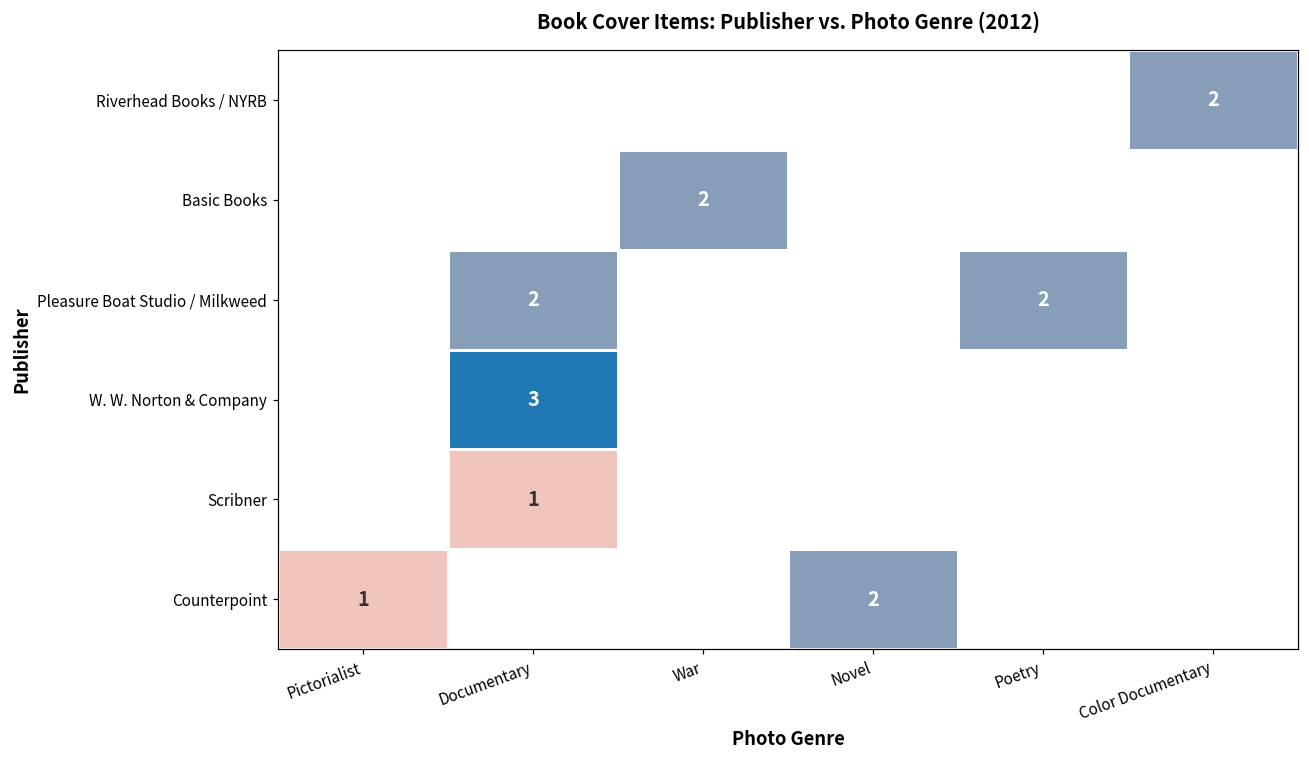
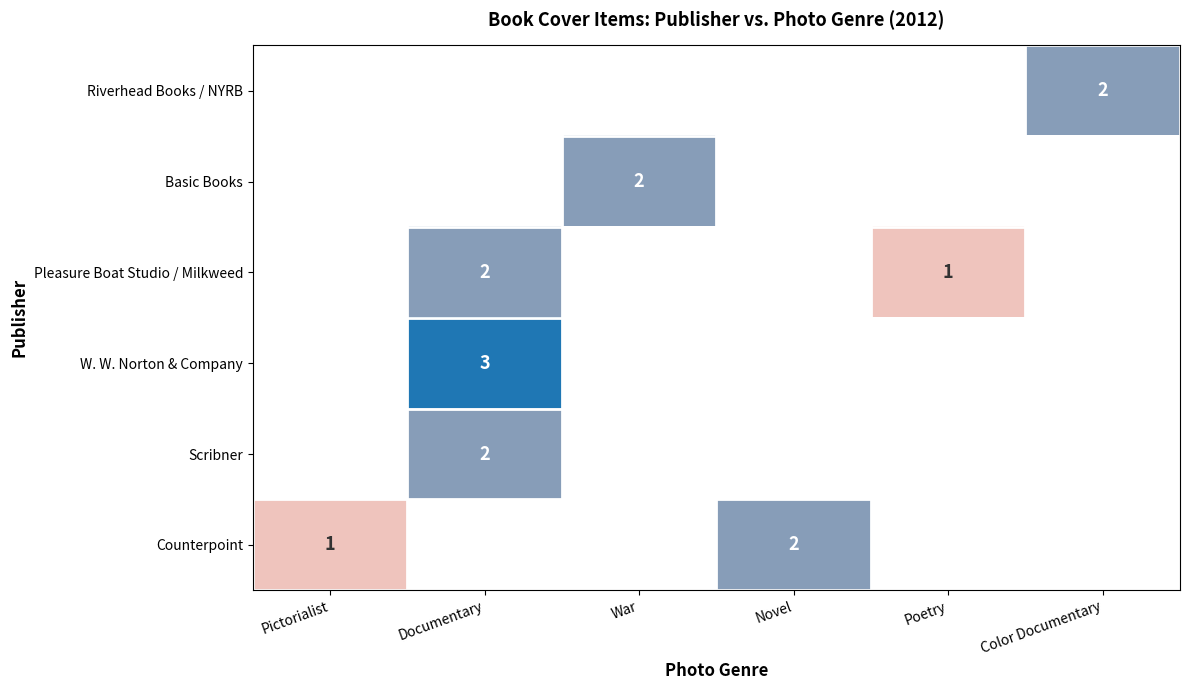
Pleasure Boat Studio / Milkweed, Poetry: 2 -> 1
Scribner, Documentary: 1 -> 2
